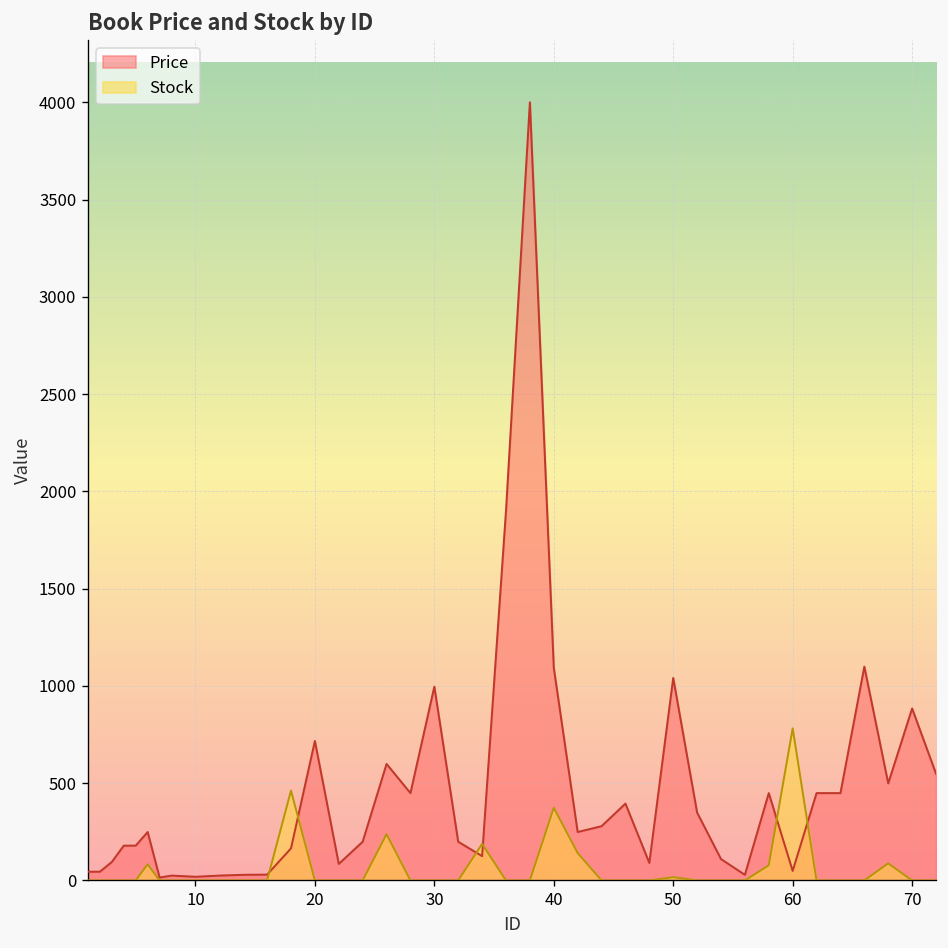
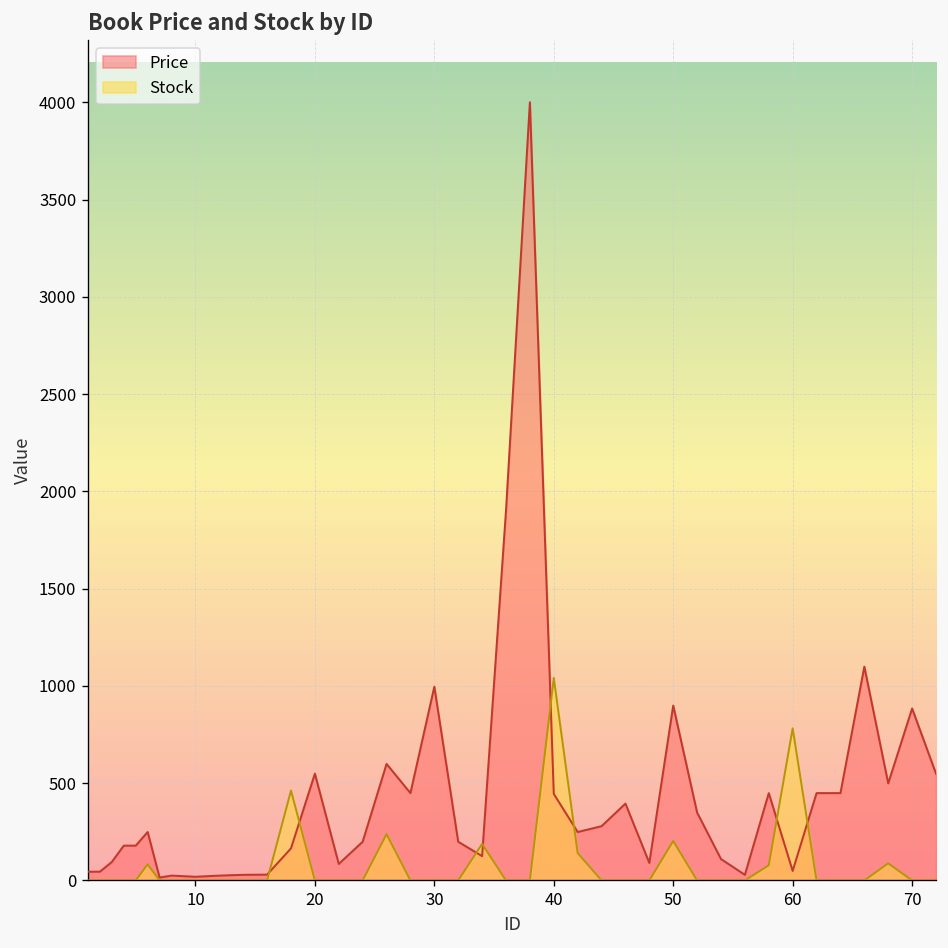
Price, 20: 720 -> 550
Price, 40: 1090 -> 450
Stock, 40: 370 -> 1040
Price, 50: 1040 -> 900
Stock, 50: 20 -> 200
